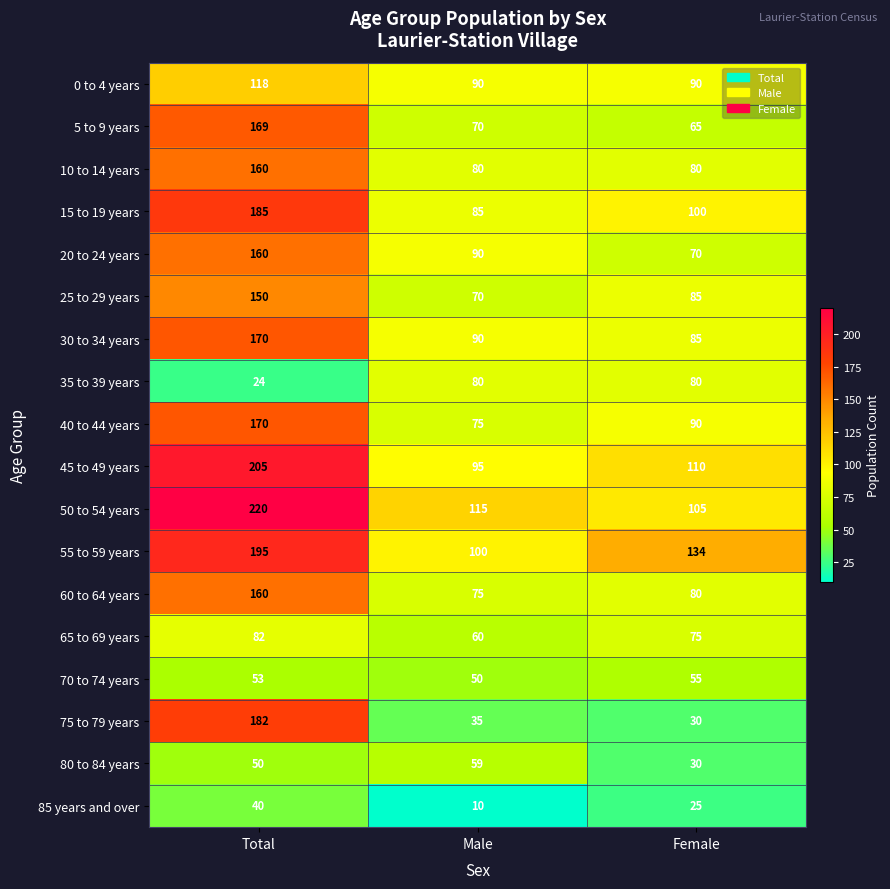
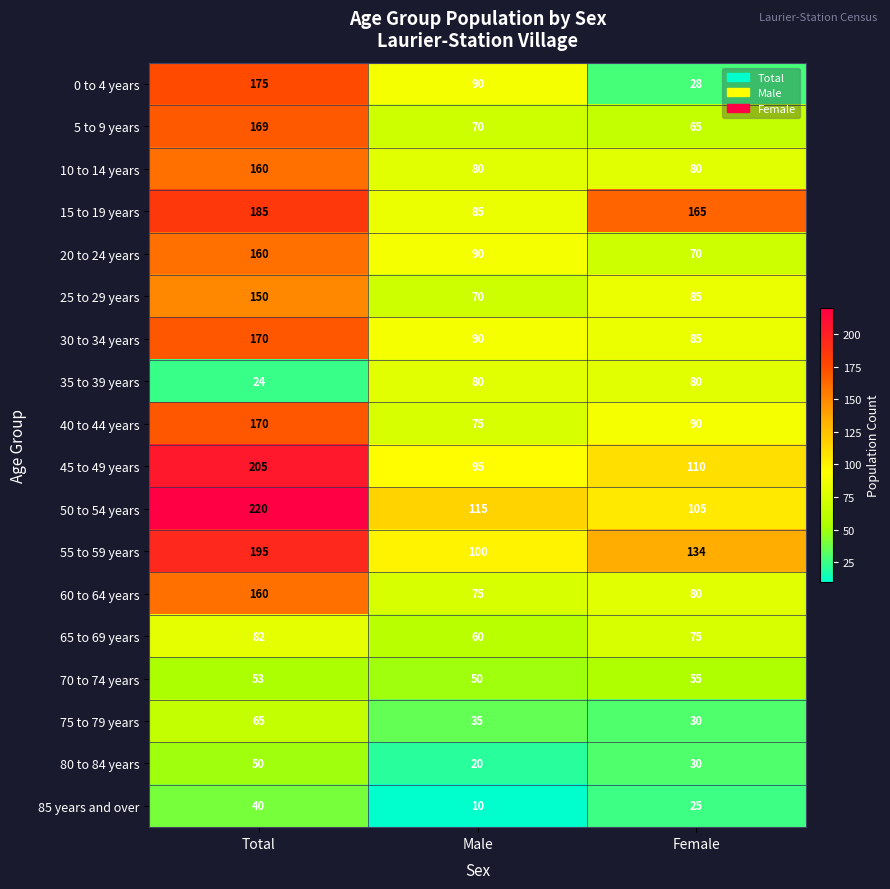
0 to 4 years, Total: 118 -> 175
0 to 4 years, Female: 90 -> 28
15 to 19 years, Female: 100 -> 165
75 to 79 years, Total: 182 -> 65
80 to 84 years, Male: 59 -> 20
